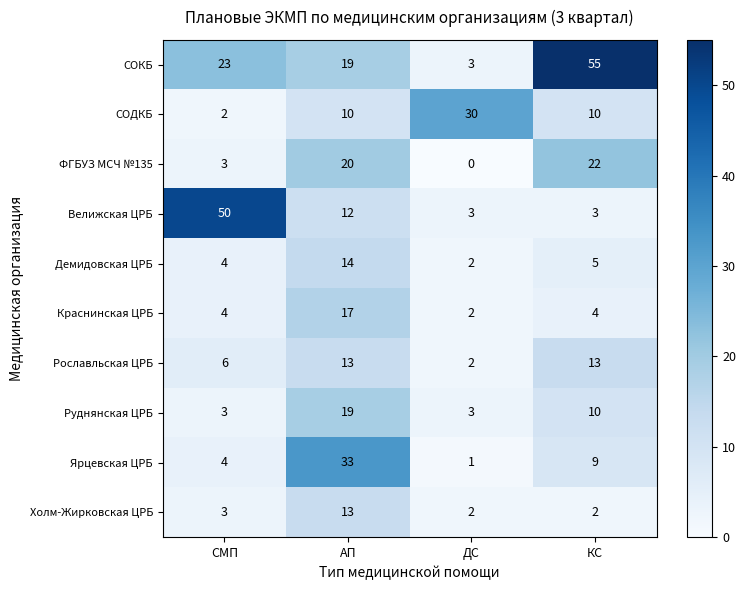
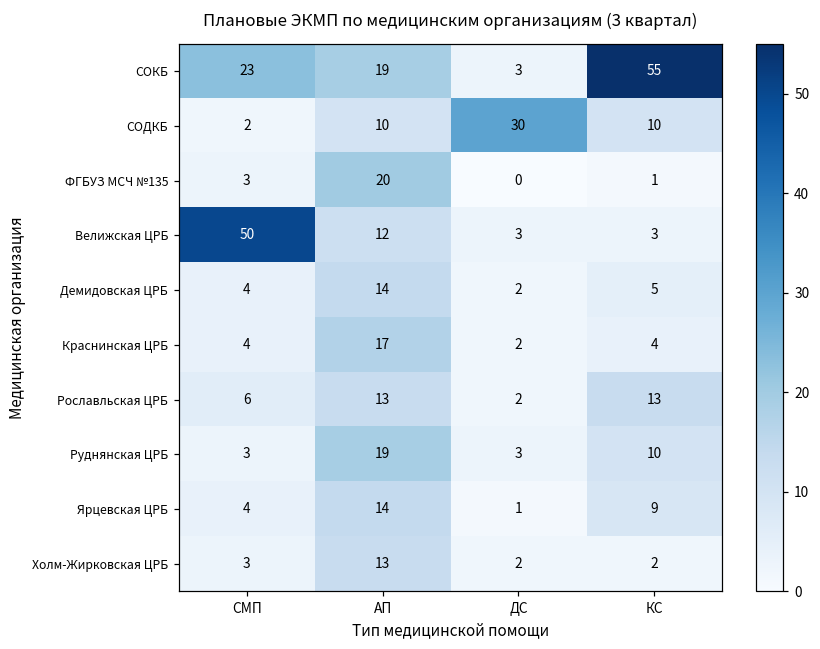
ФГБУЗ МСЧ №135, КС: 22 -> 1
Ярцевская ЦРБ, АП: 33 -> 14
